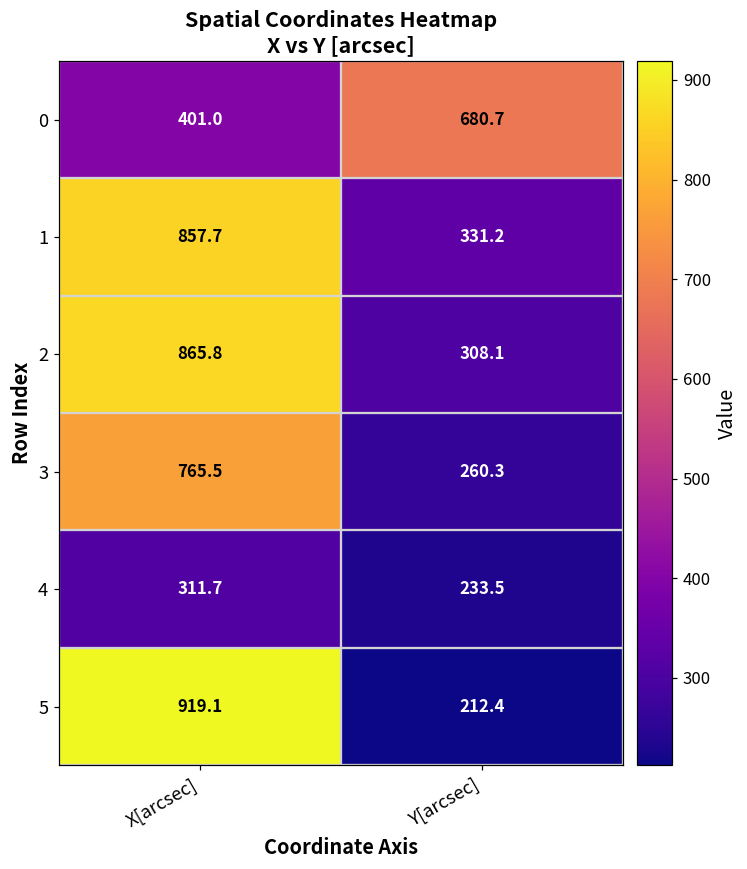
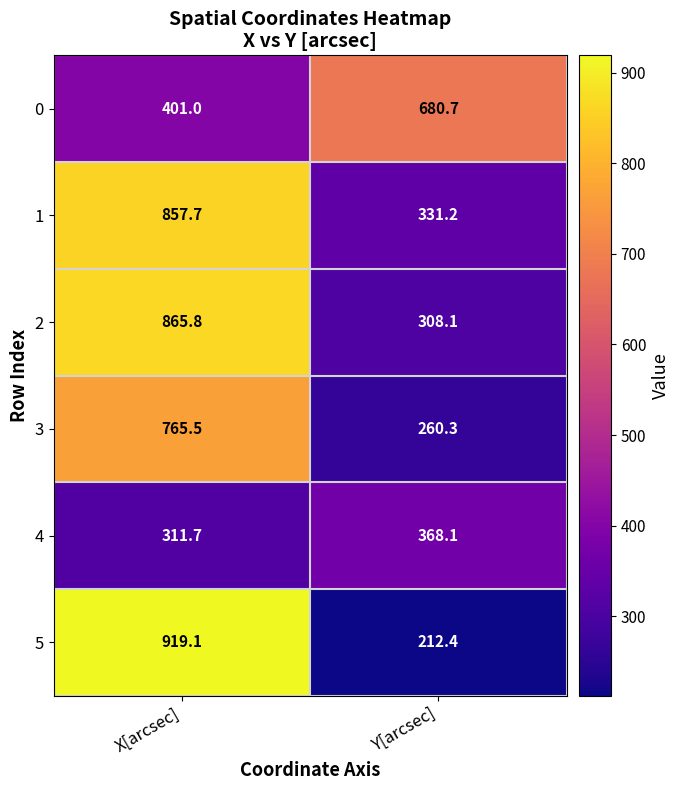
4, Y[arcsec]: 233.5 -> 368.1
